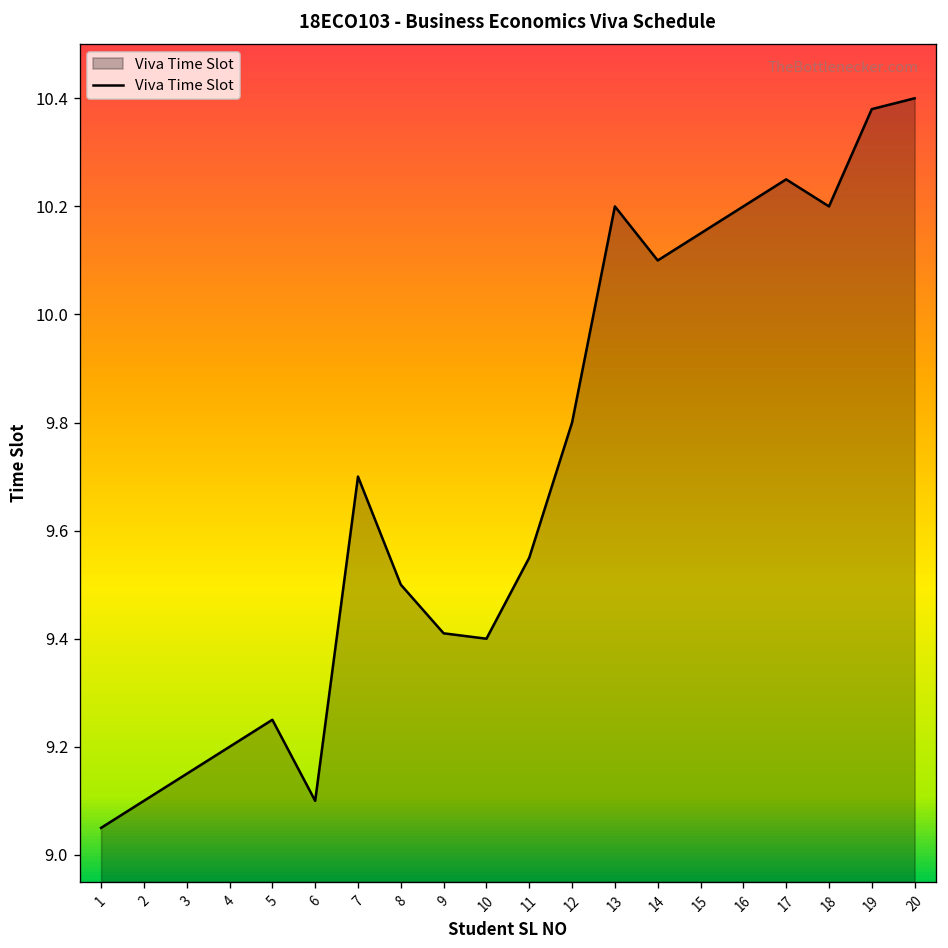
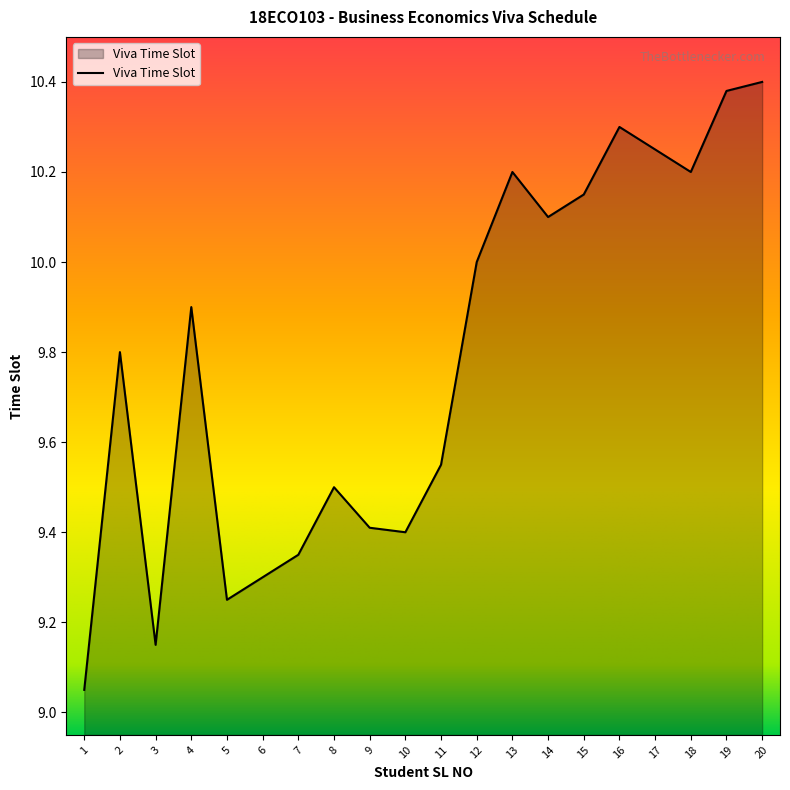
2: 9.1 -> 9.8
4: 9.2 -> 9.9
6: 9.1 -> 9.3
7: 9.70 -> 9.35
12: 9.8 -> 10.0
16: 10.2 -> 10.3
